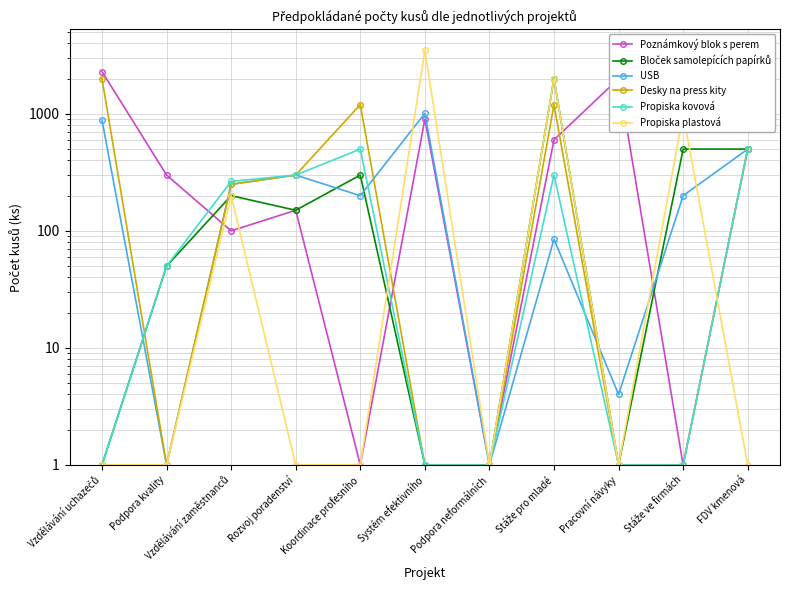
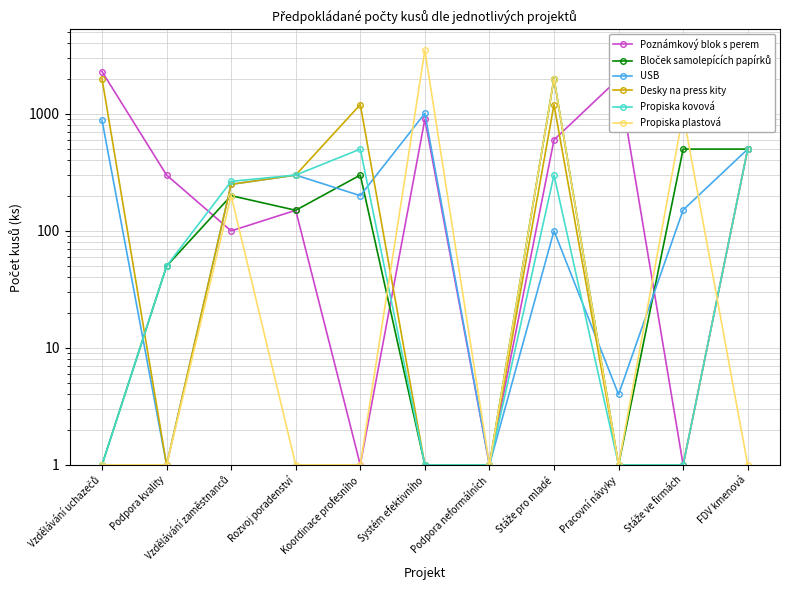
USB, Stáže pro mladé: 90 -> 100
USB, Stáže ve firmách: 200 -> 150
